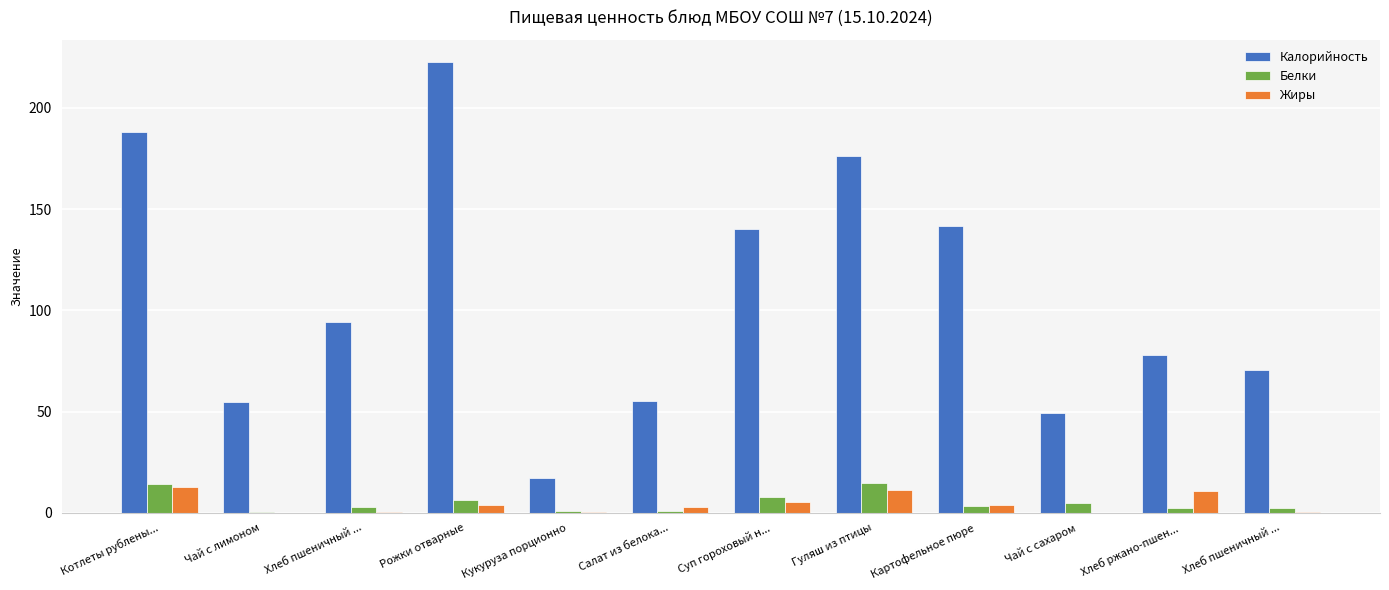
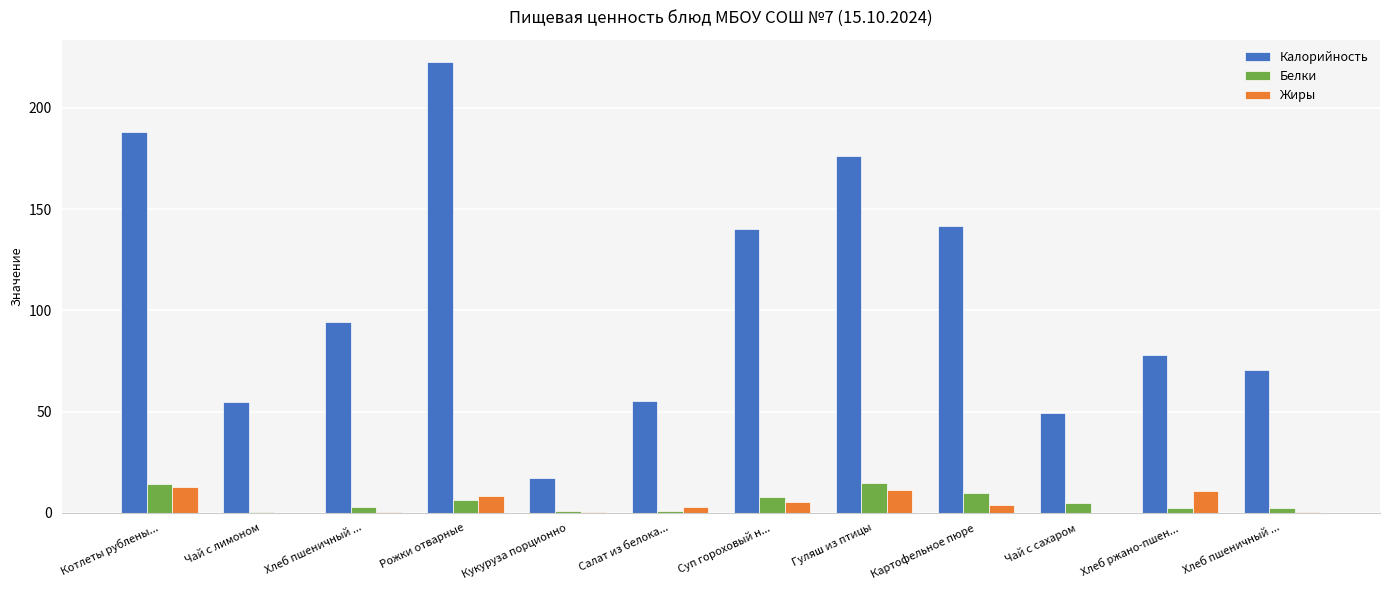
Жиры, Рожки отварные: 4 -> 8
Белки, Картофельное пюре: 3 -> 10
